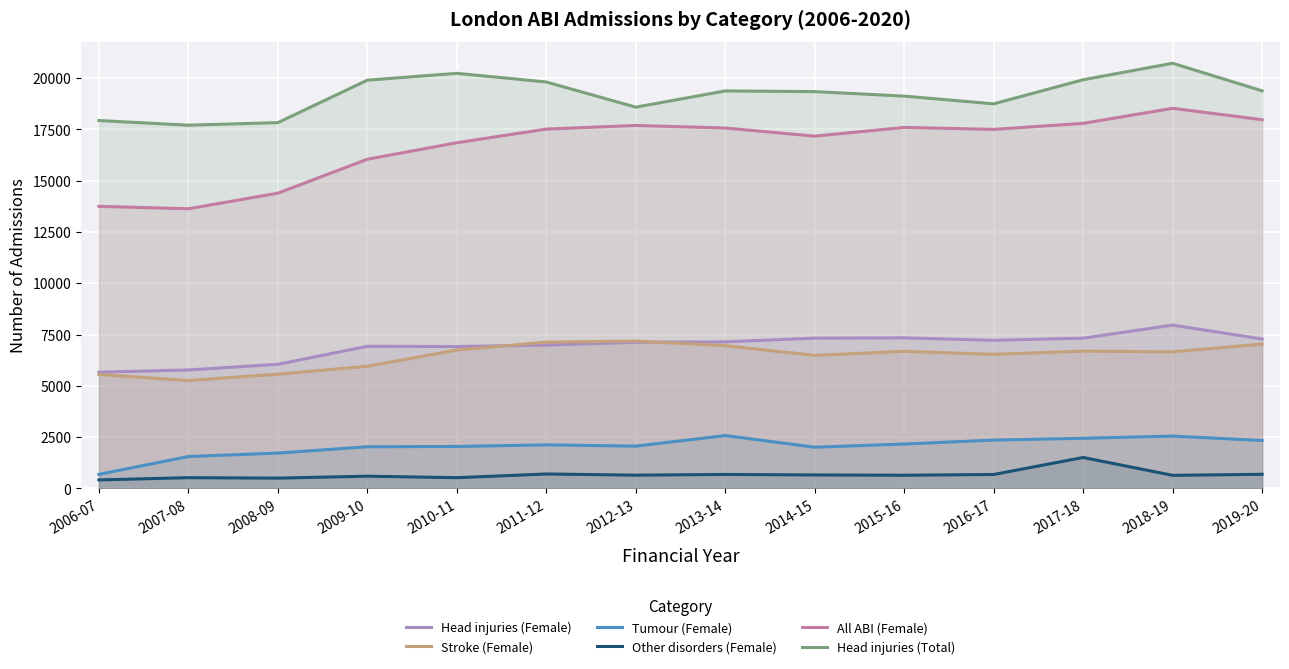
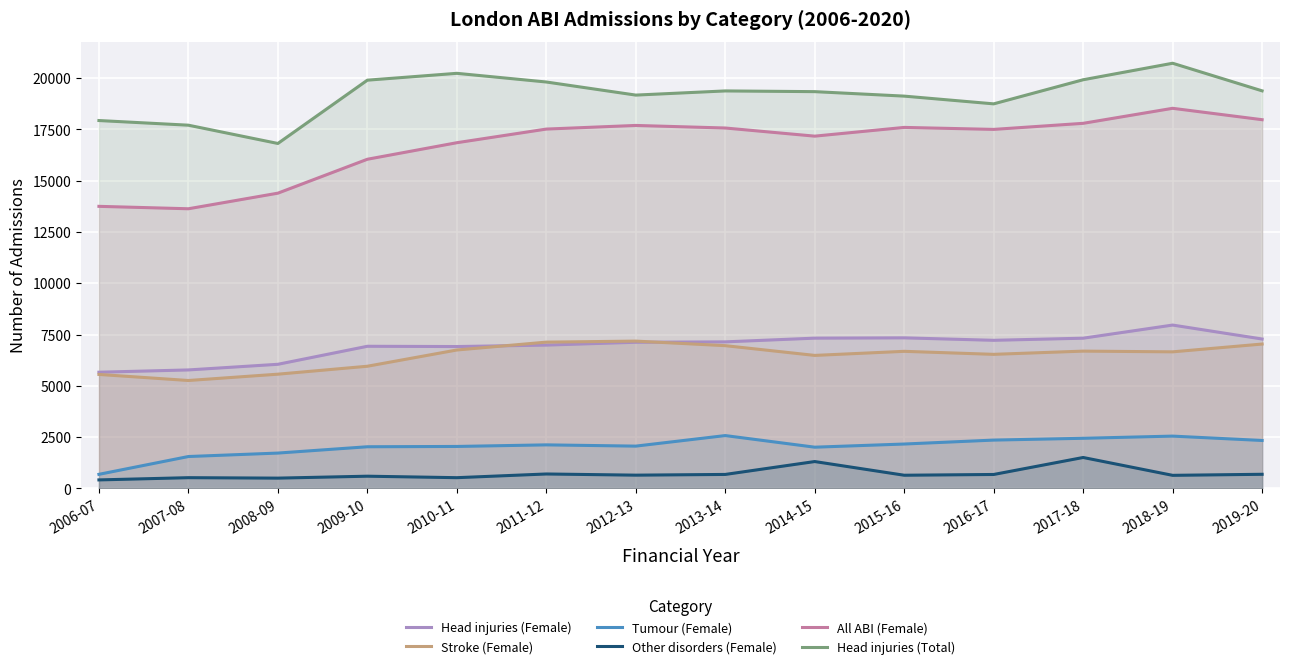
Head injuries (Total), 2008-09: 17800 -> 16800
Head injuries (Total), 2012-13: 18600 -> 19200
Other disorders (Female), 2014-15: 700 -> 1300
